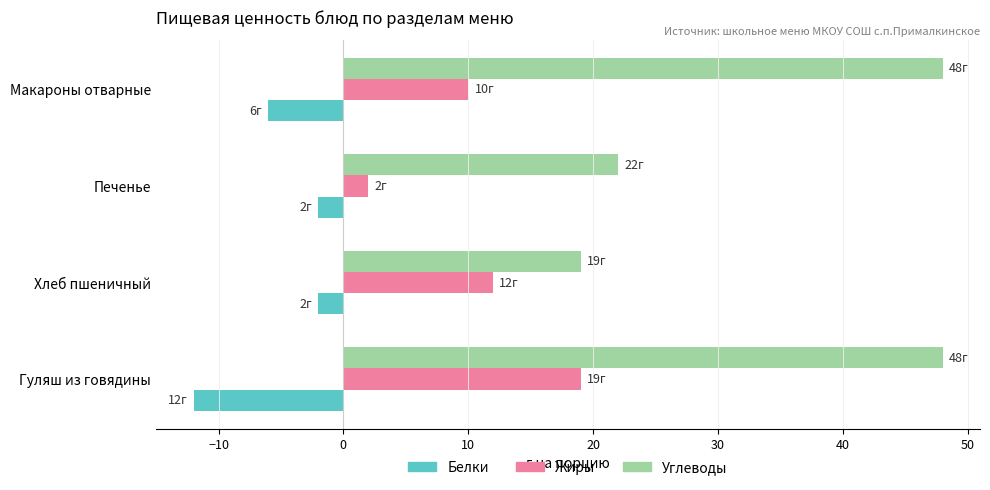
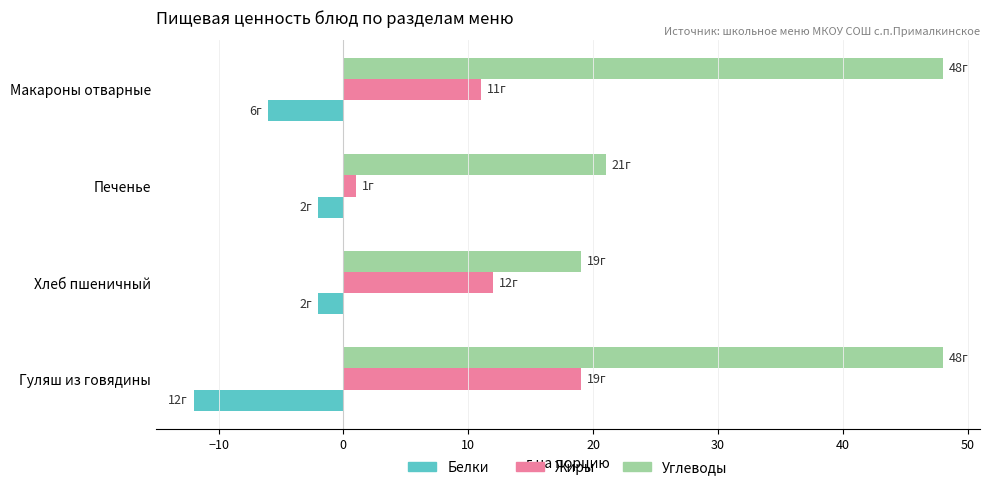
Жиры, Макароны отварные: 10г -> 11г
Углеводы, Печенье: 22г -> 21г
Жиры, Печенье: 2г -> 1г
